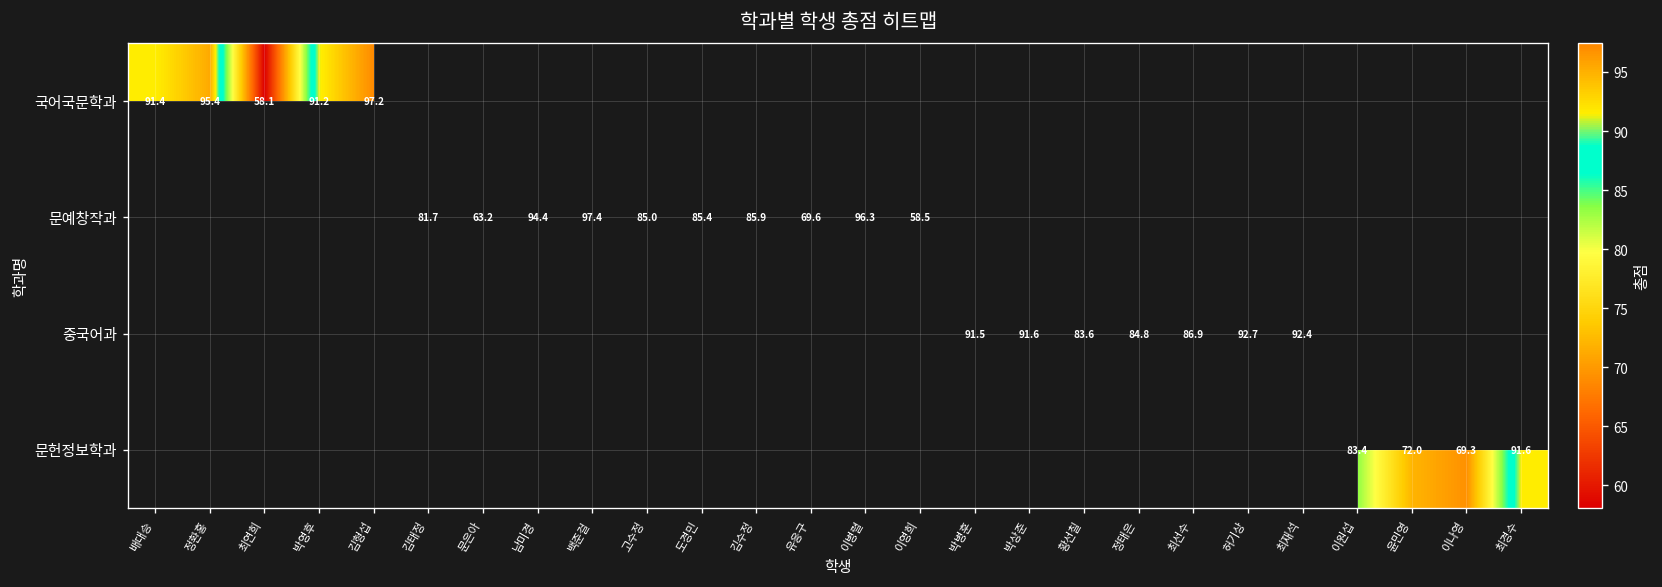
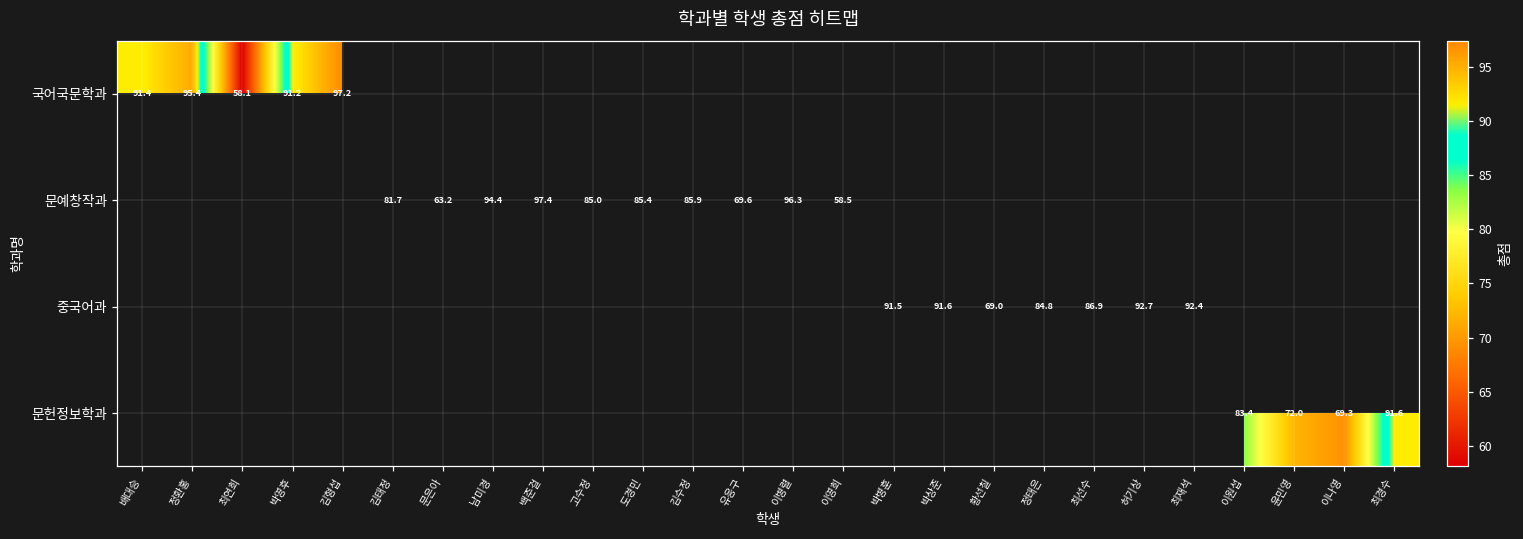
중국어과, 황선칠: 83.6 -> 69.0
